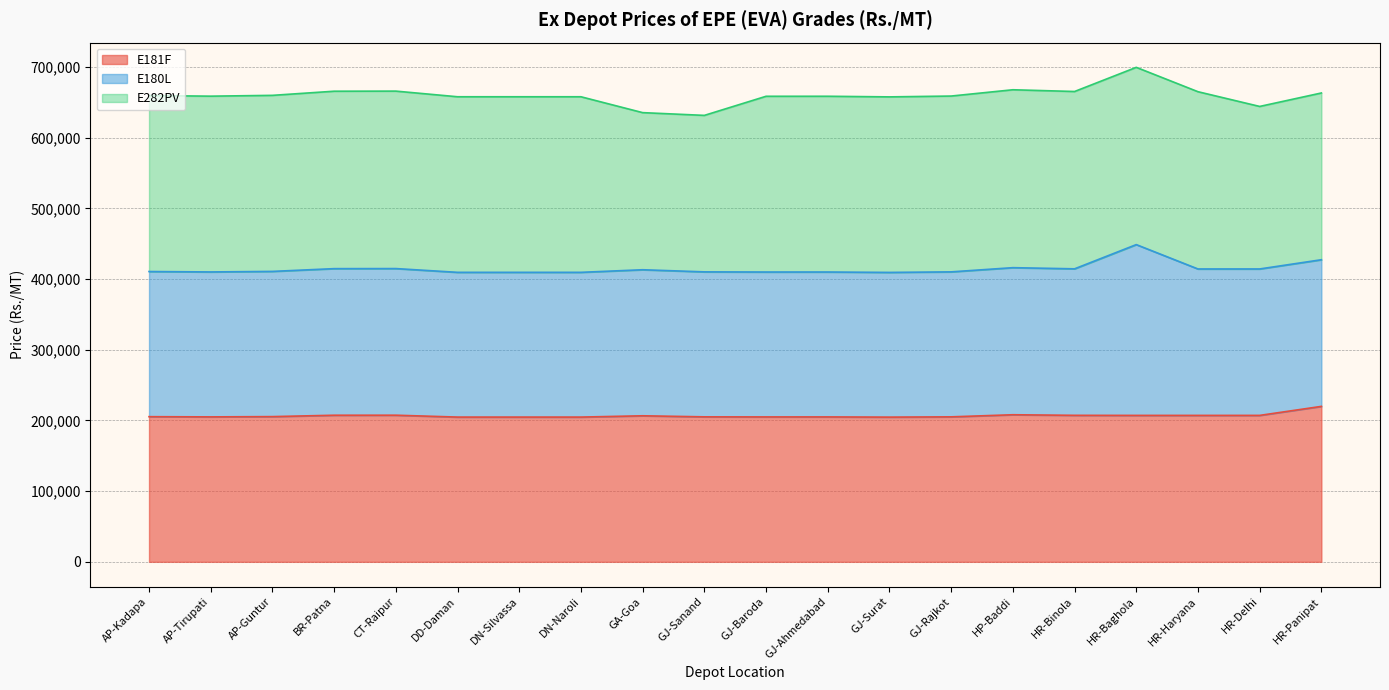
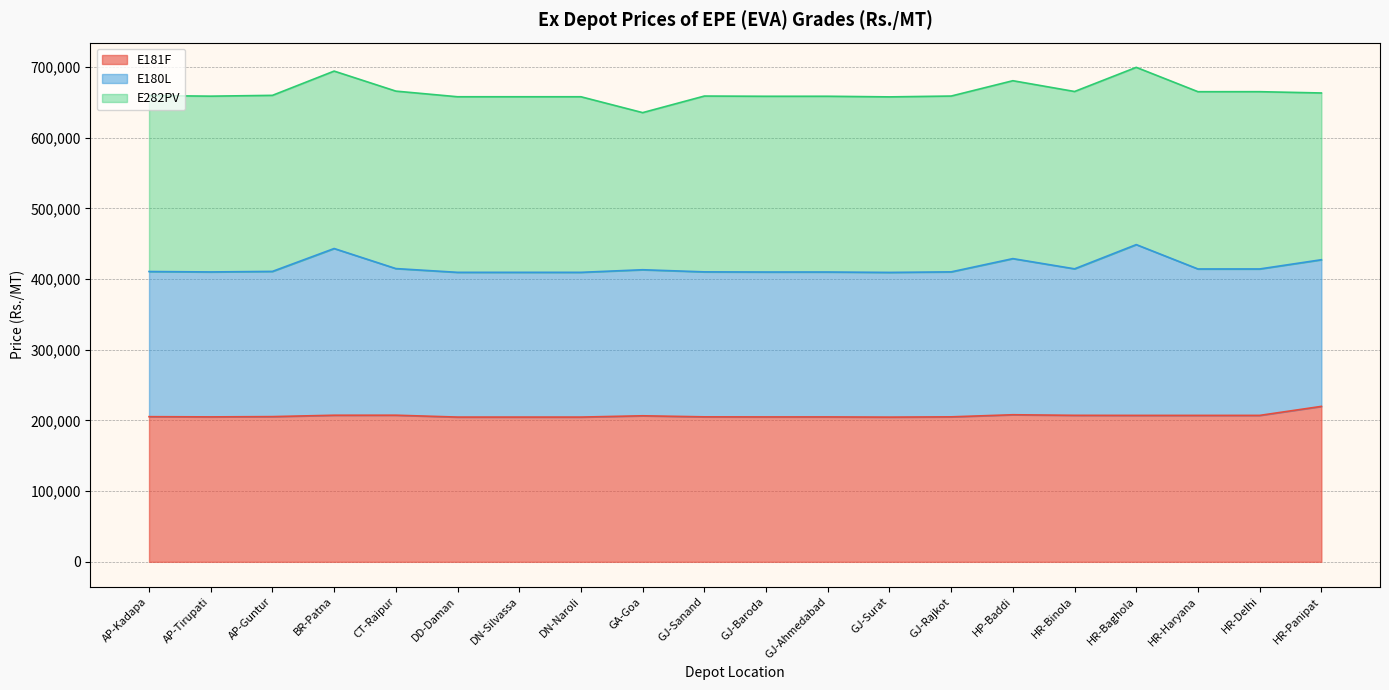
E180L, BR-Patna: 210,000 -> 240,000
E282PV, GJ-Sanand: 220,000 -> 250,000
E180L, HP-Baddi: 210,000 -> 220,000
E282PV, HR-Delhi: 230,000 -> 250,000
